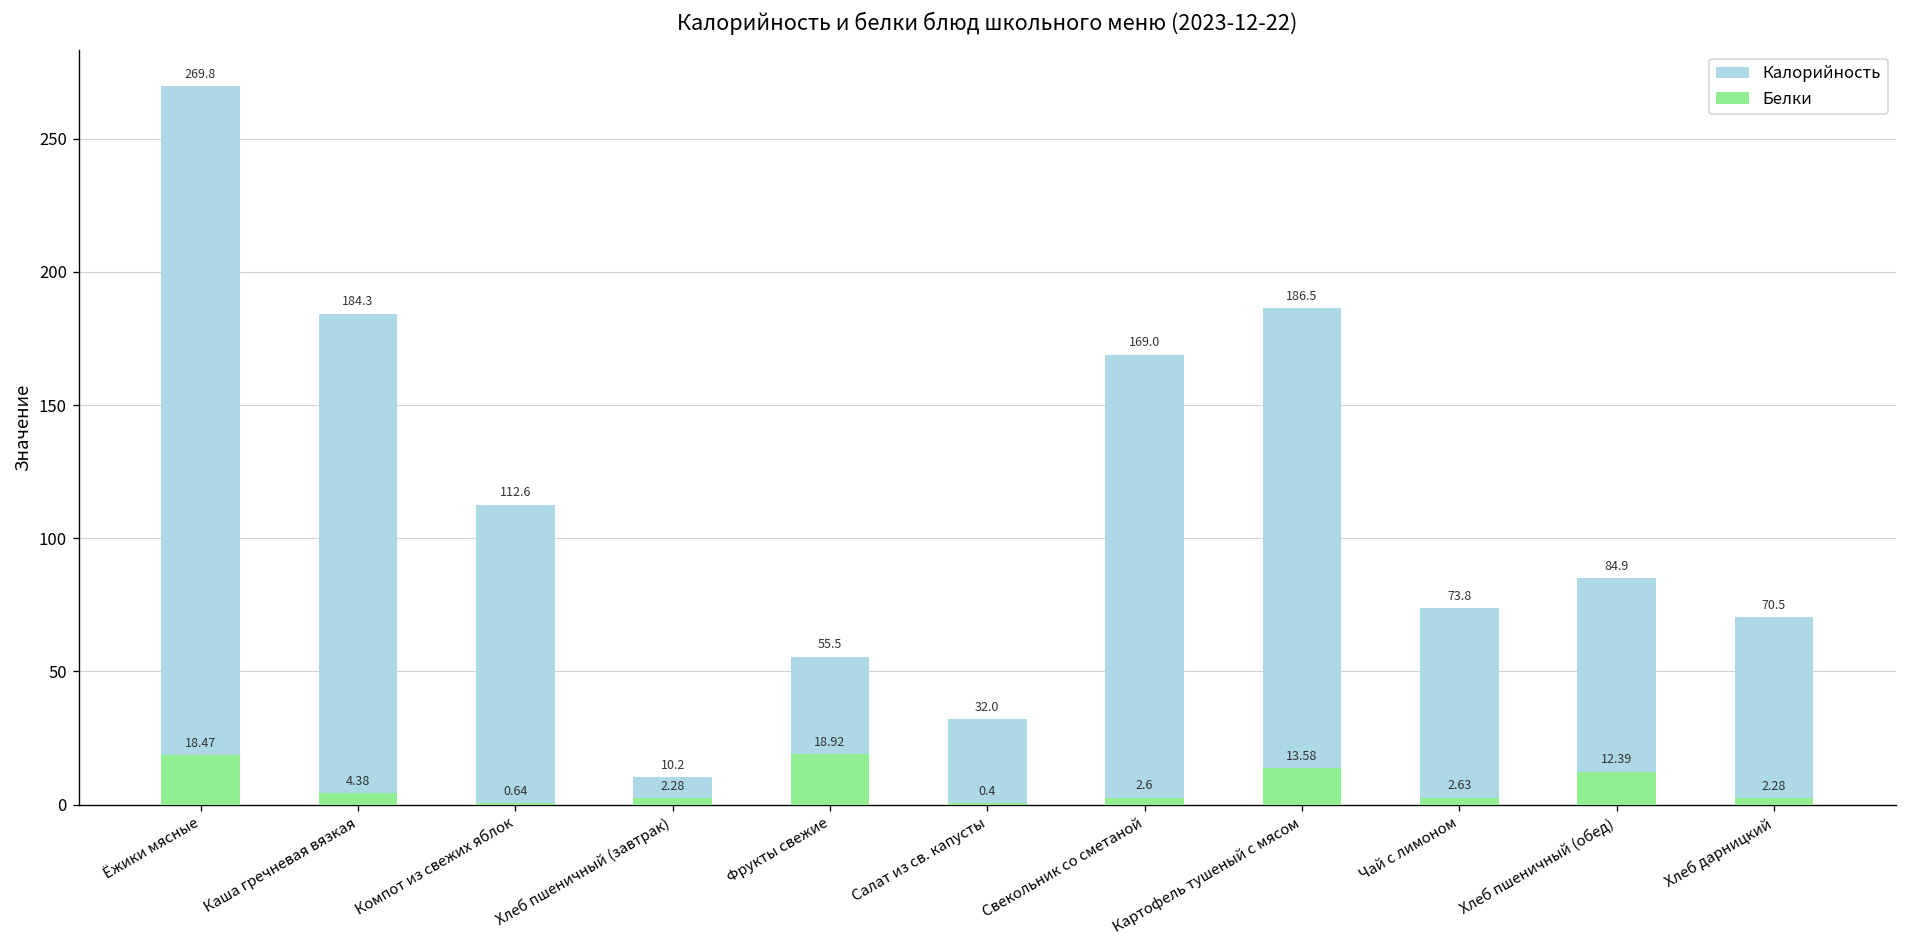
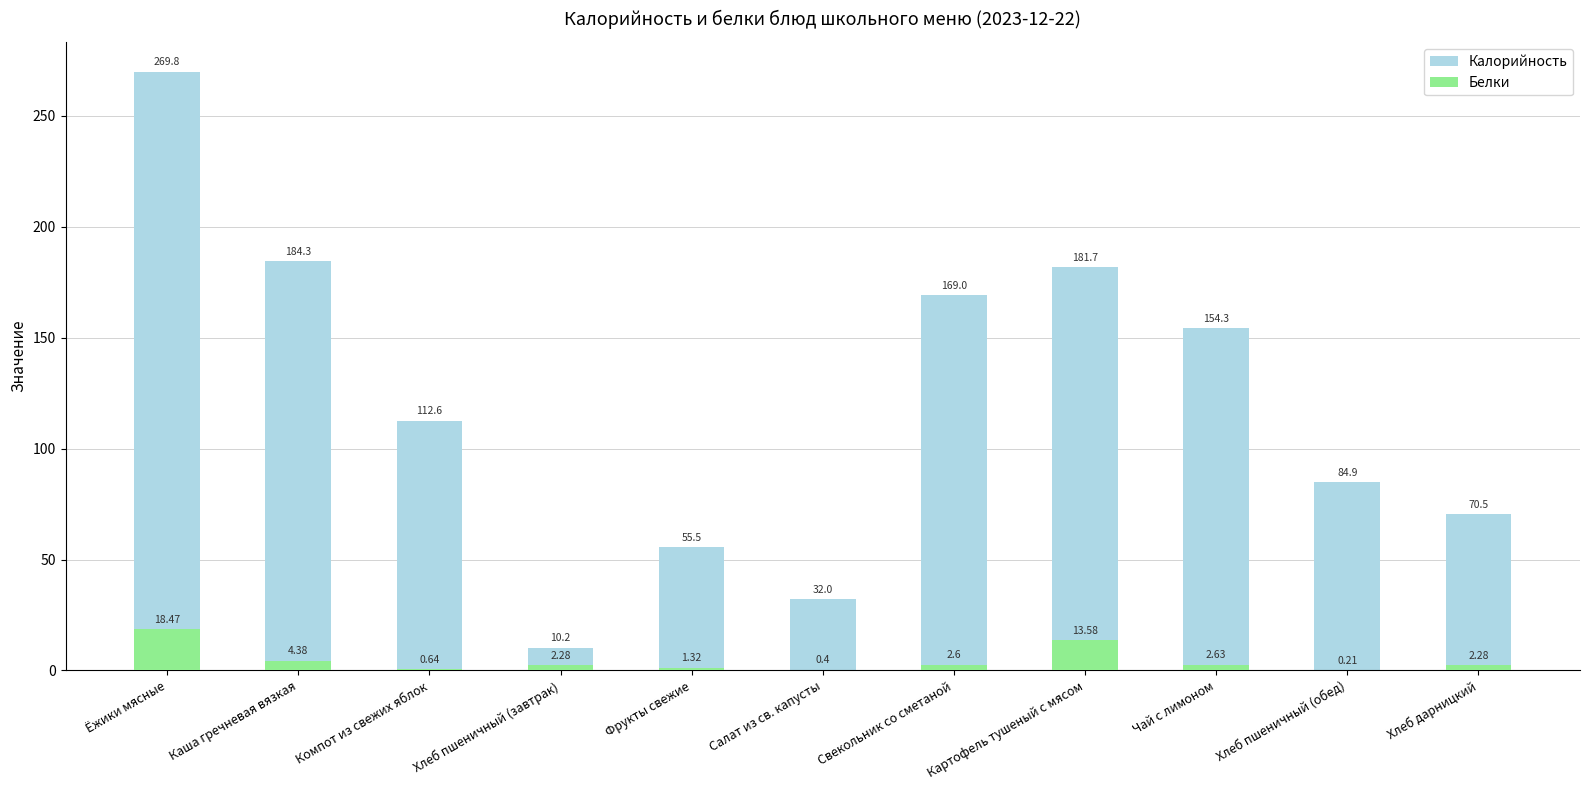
Белки, Фрукты свежие: 18.92 -> 1.32
Калорийность, Картофель тушеный с мясом: 186.5 -> 181.7
Калорийность, Чай с лимоном: 73.8 -> 154.3
Белки, Хлеб пшеничный (обед): 12.39 -> 0.21
